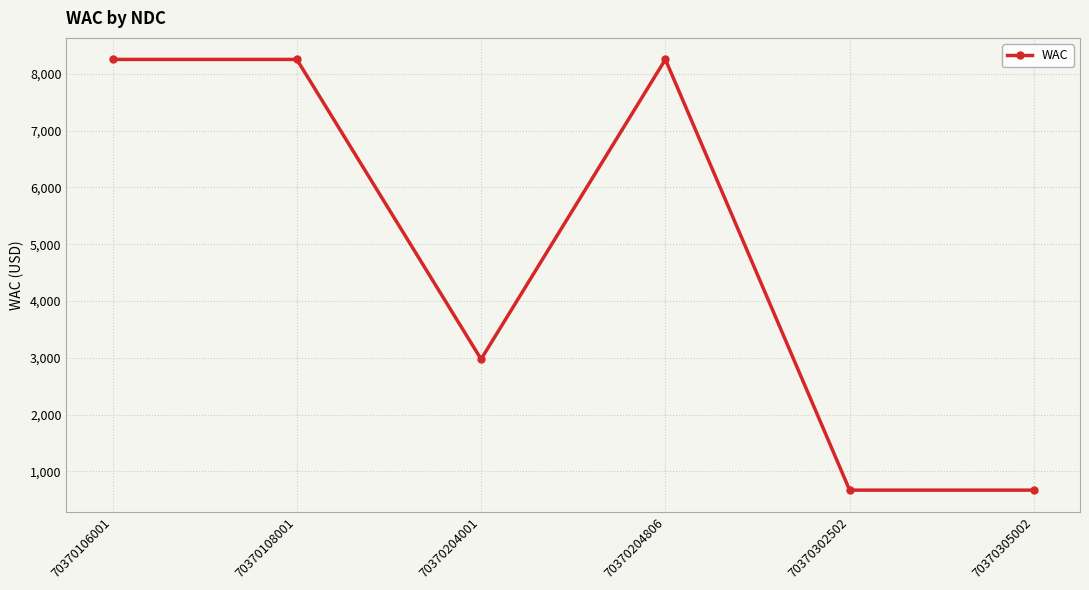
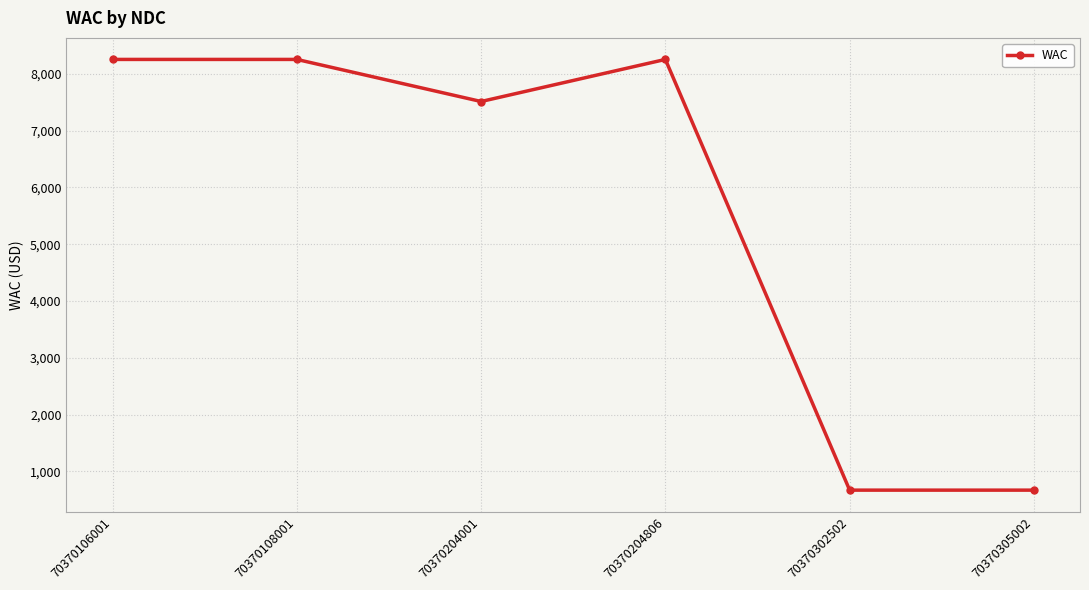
70370204001: 3,000 -> 7,500
